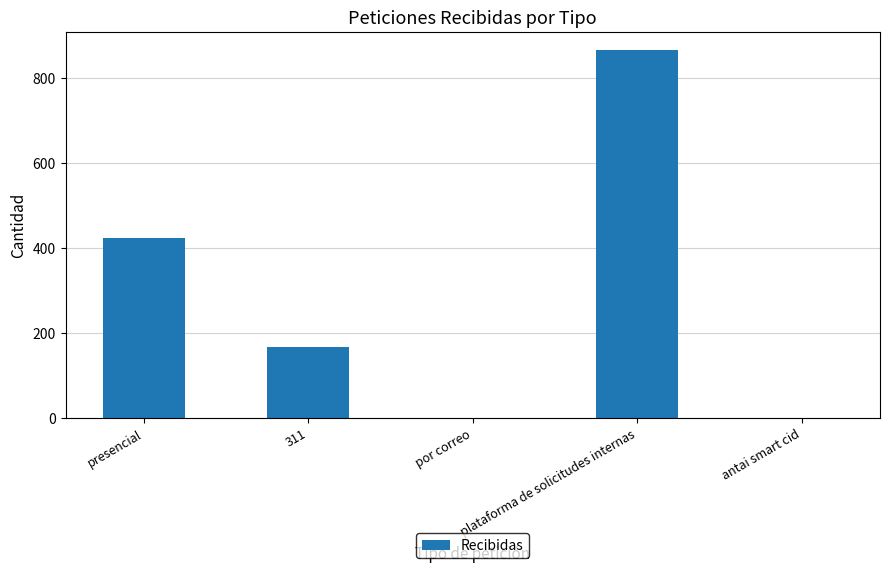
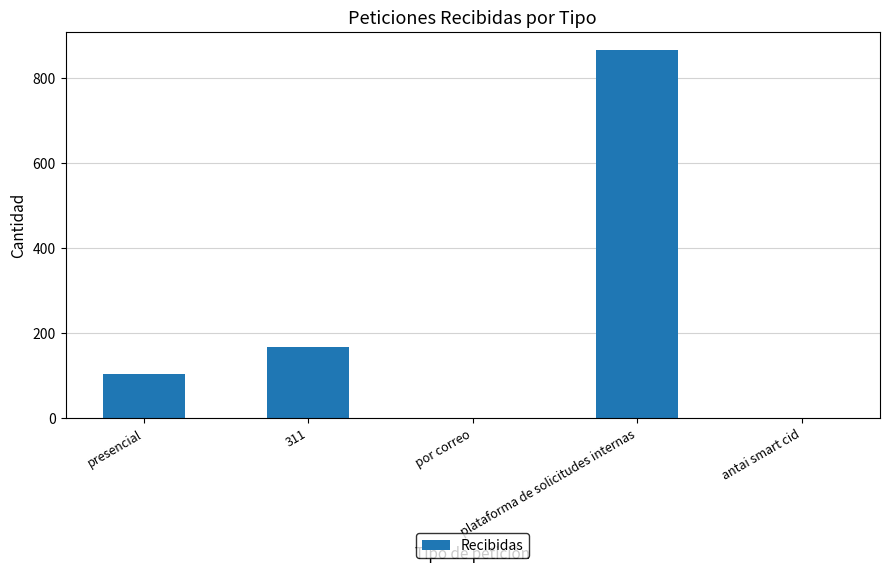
presencial: 420 -> 100
